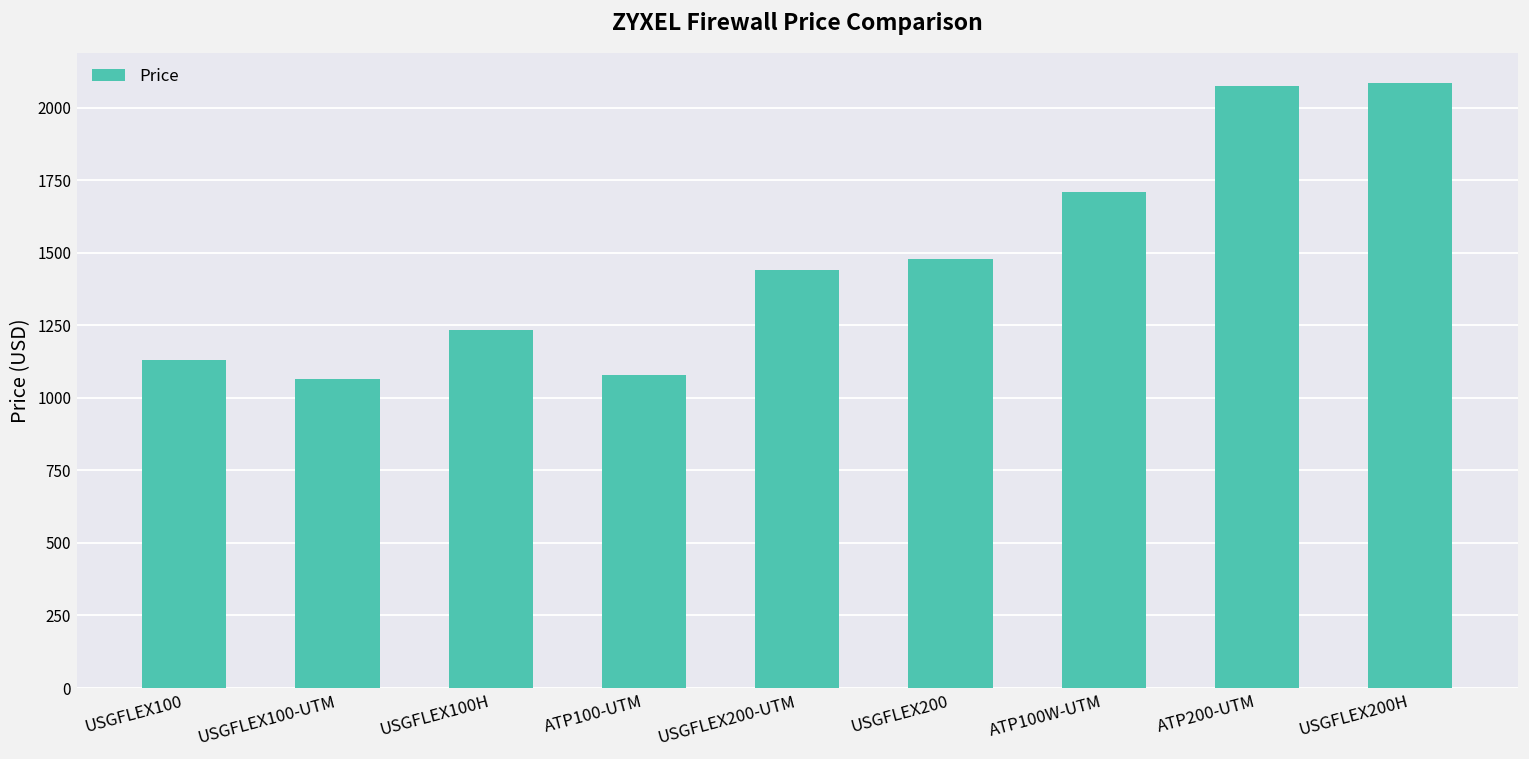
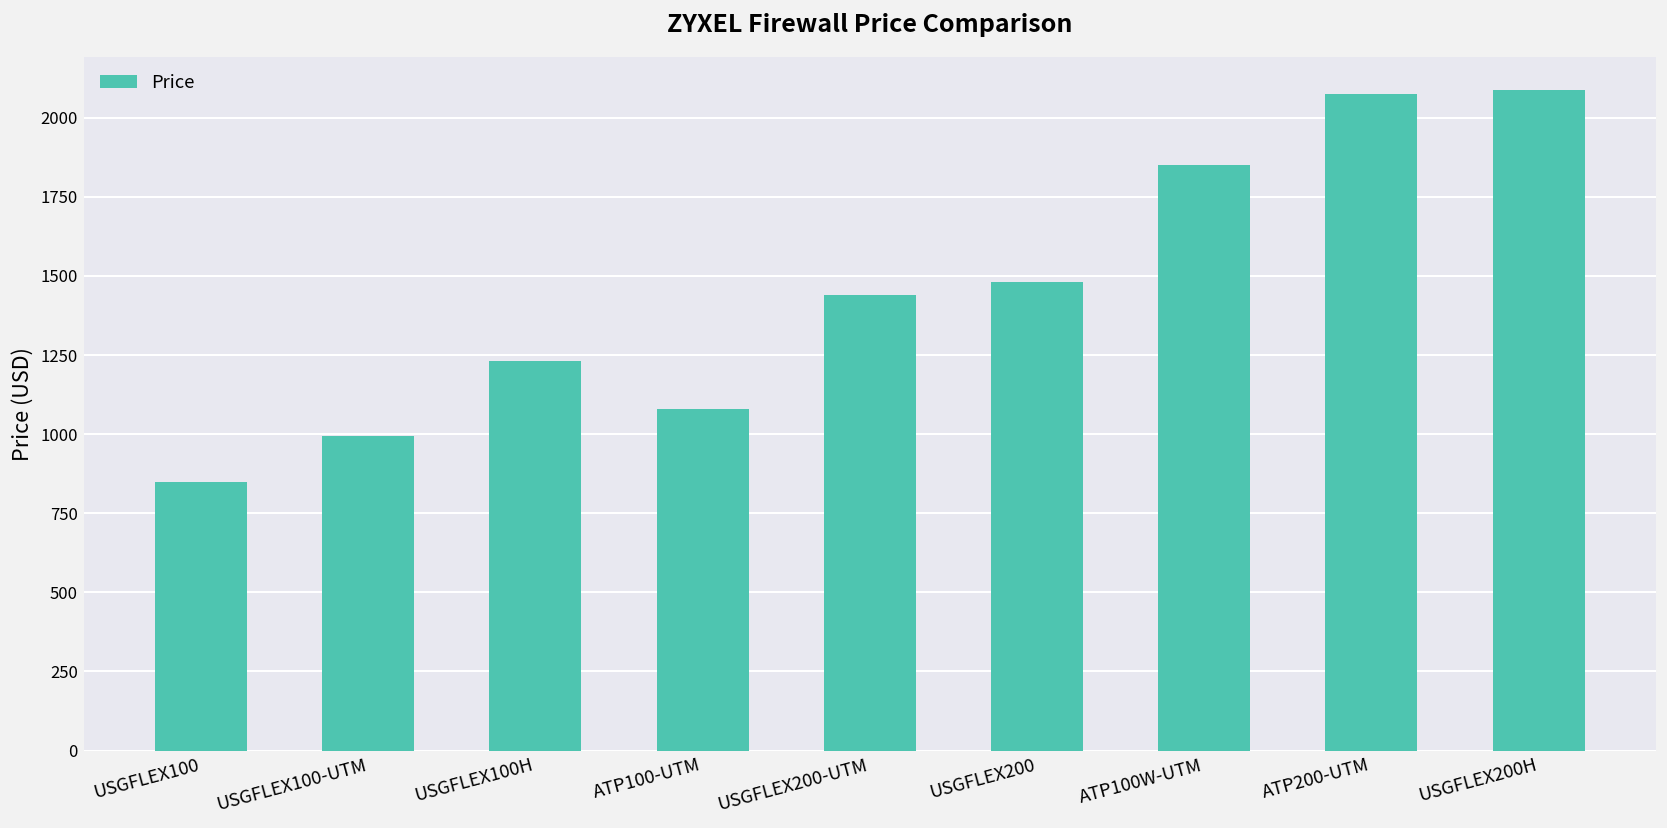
USGFLEX100: 1130 -> 850
USGFLEX100-UTM: 1070 -> 1000
ATP100W-UTM: 1710 -> 1850
